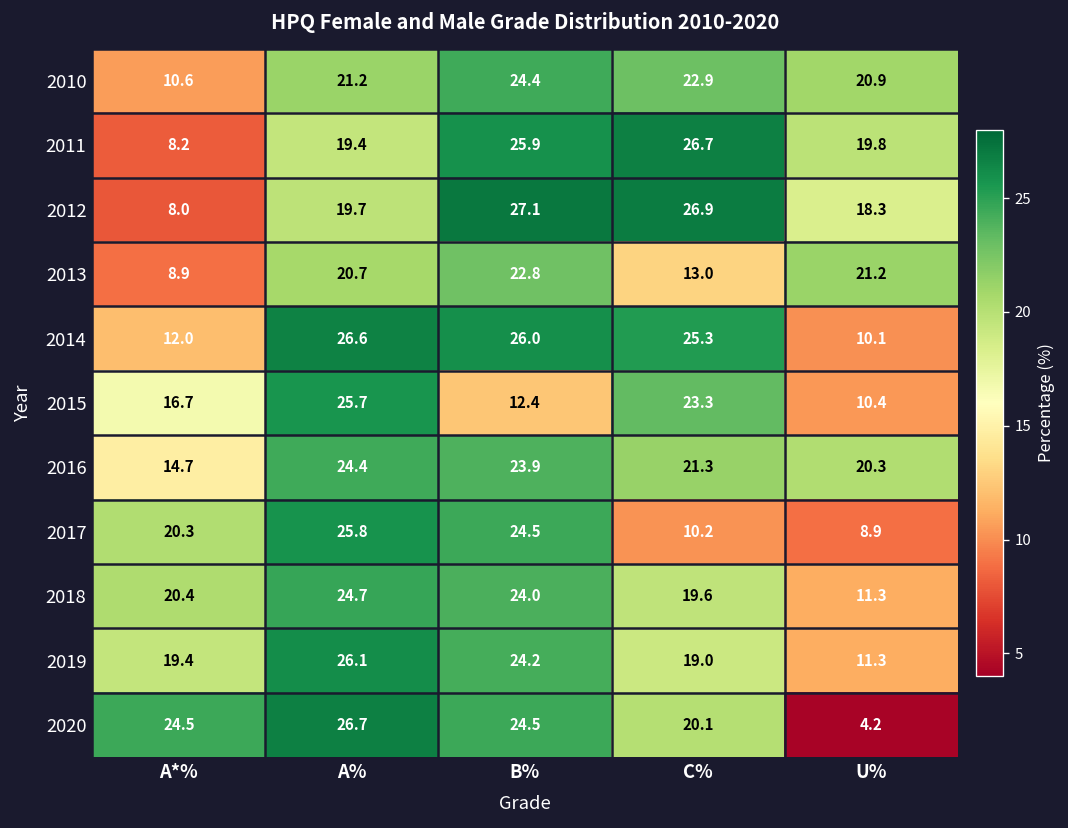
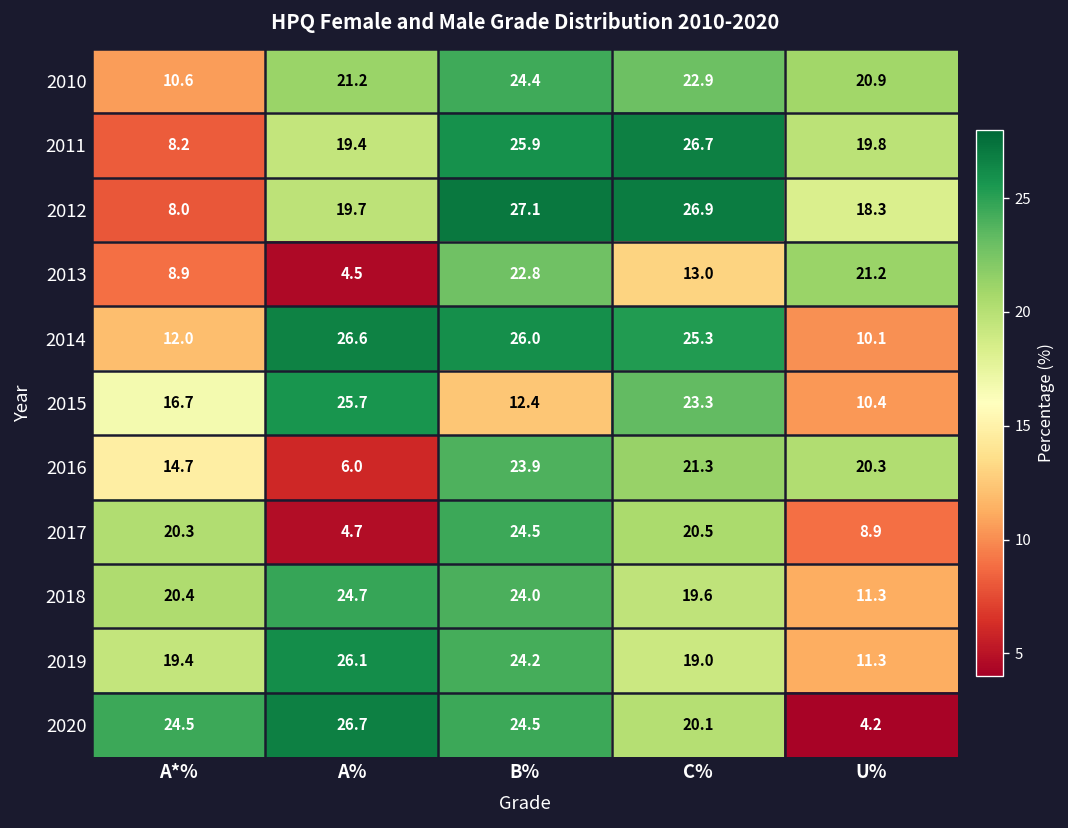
2013, A%: 20.7 -> 4.5
2016, A%: 24.4 -> 6.0
2017, A%: 25.8 -> 4.7
2017, C%: 10.2 -> 20.5
